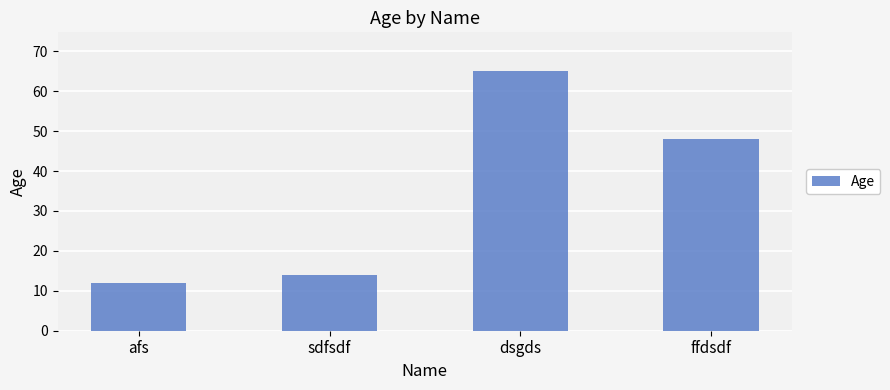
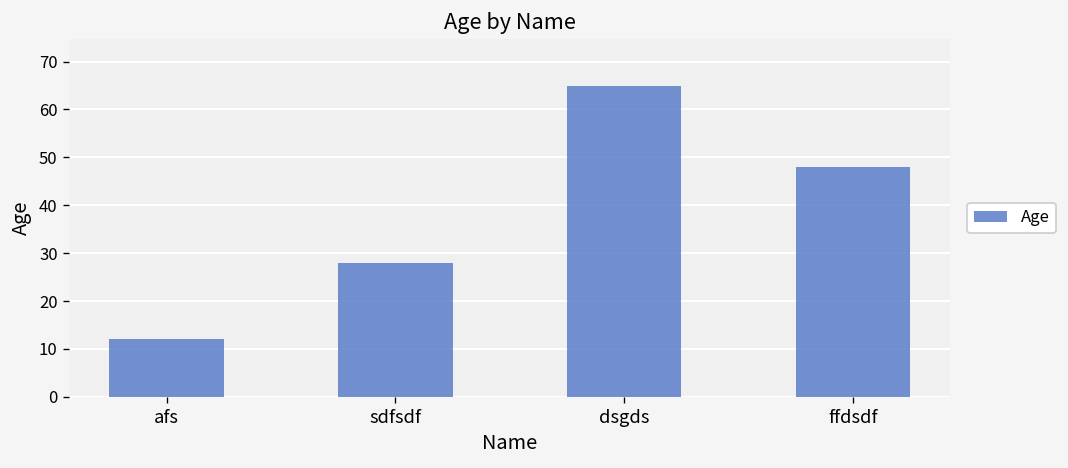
sdfsdf: 14 -> 28
